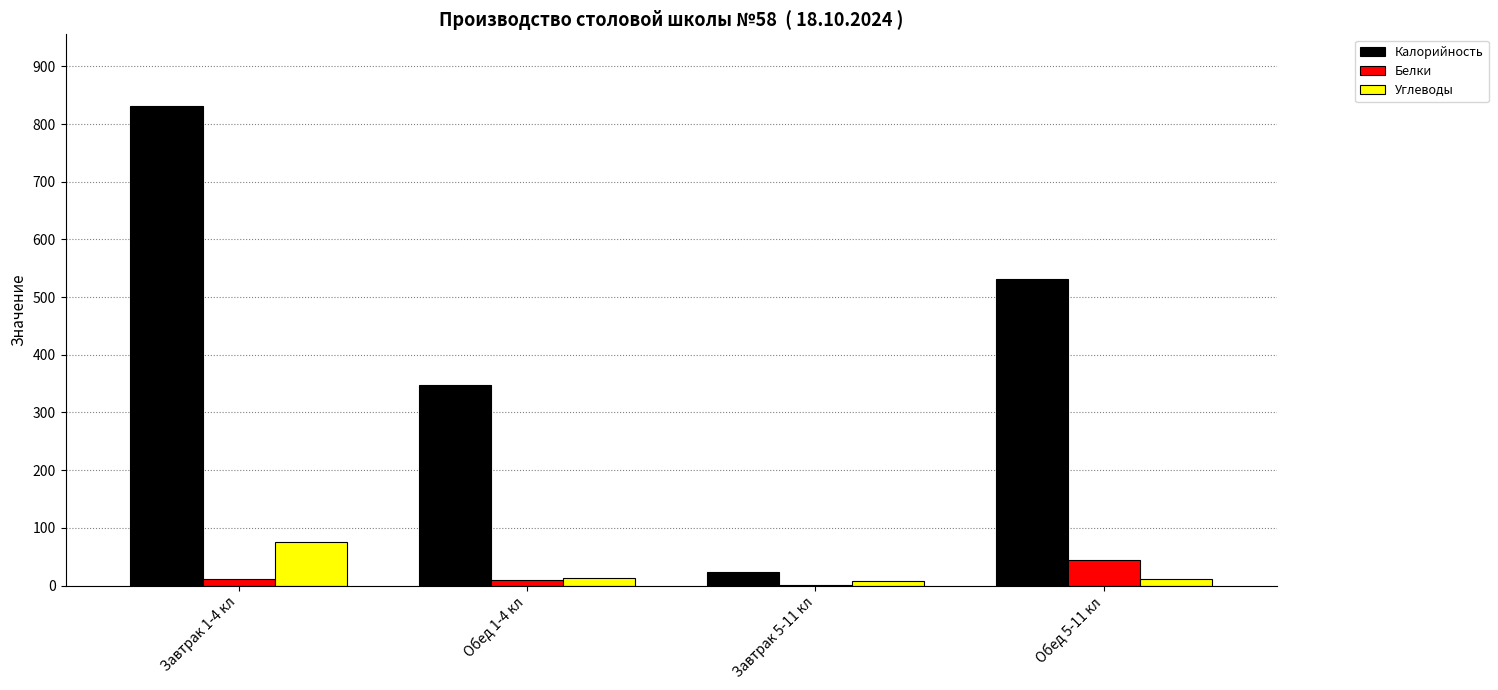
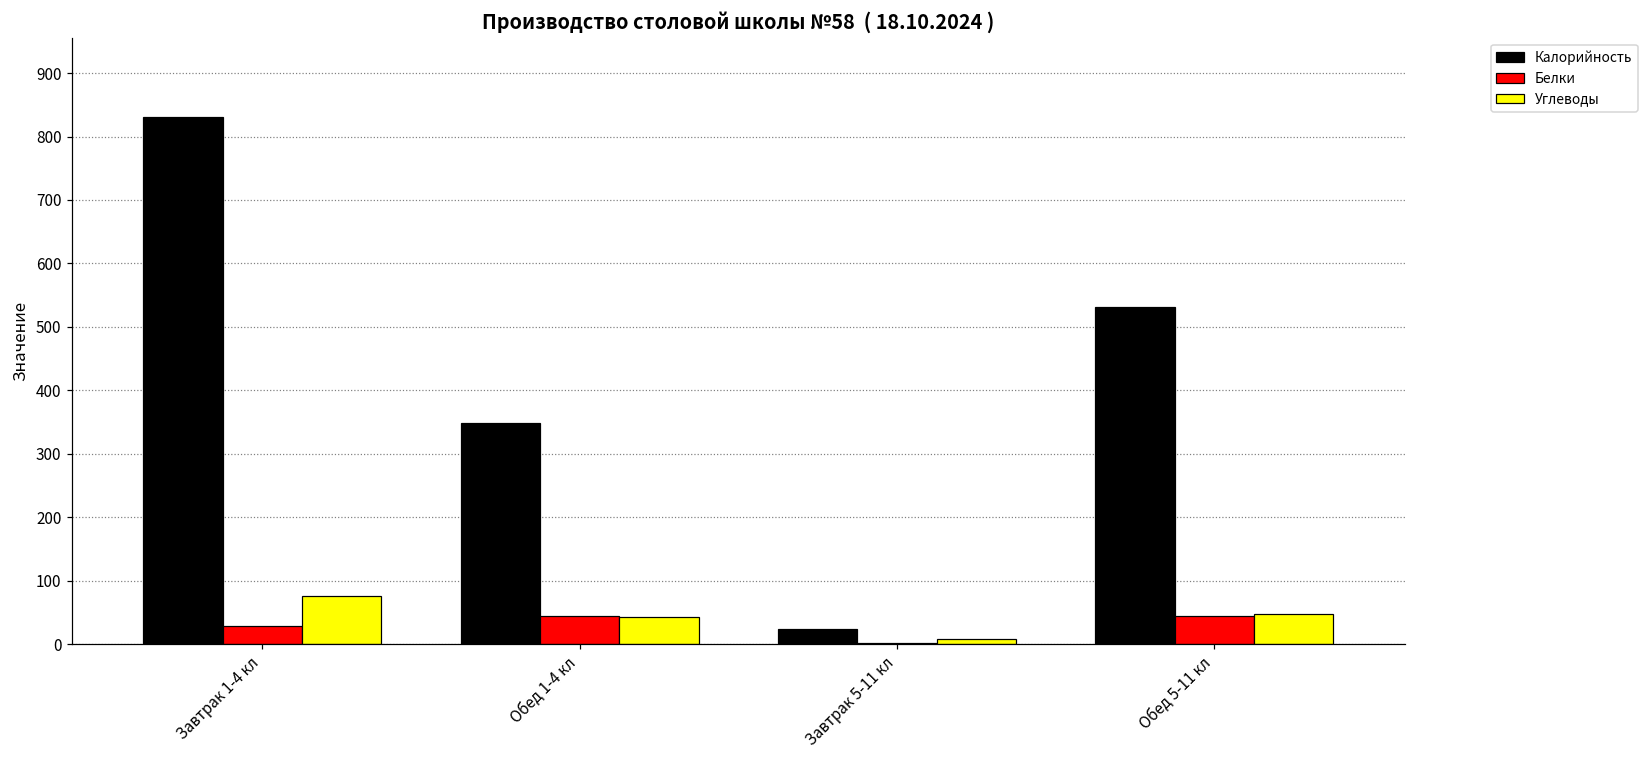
Белки, Завтрак 1-4 кл: 10 -> 30
Белки, Обед 1-4 кл: 10 -> 40
Углеводы, Обед 1-4 кл: 10 -> 40
Углеводы, Обед 5-11 кл: 10 -> 50
